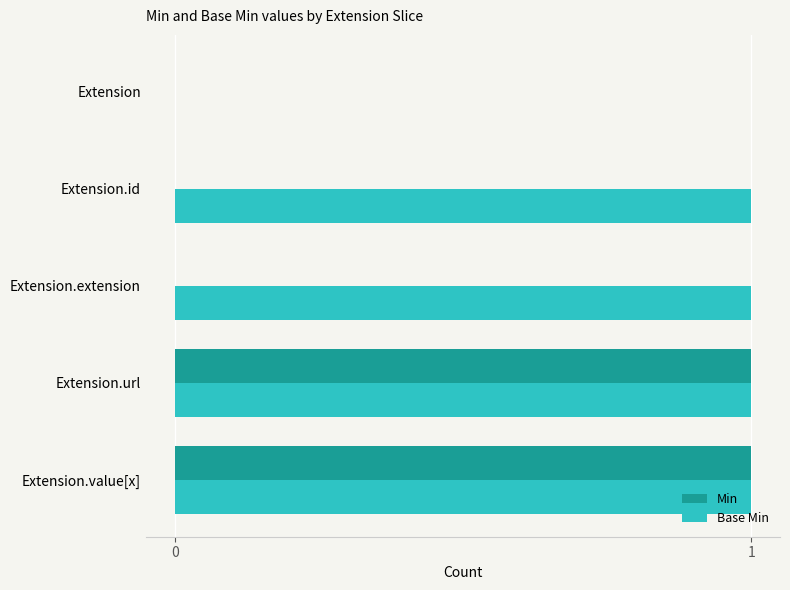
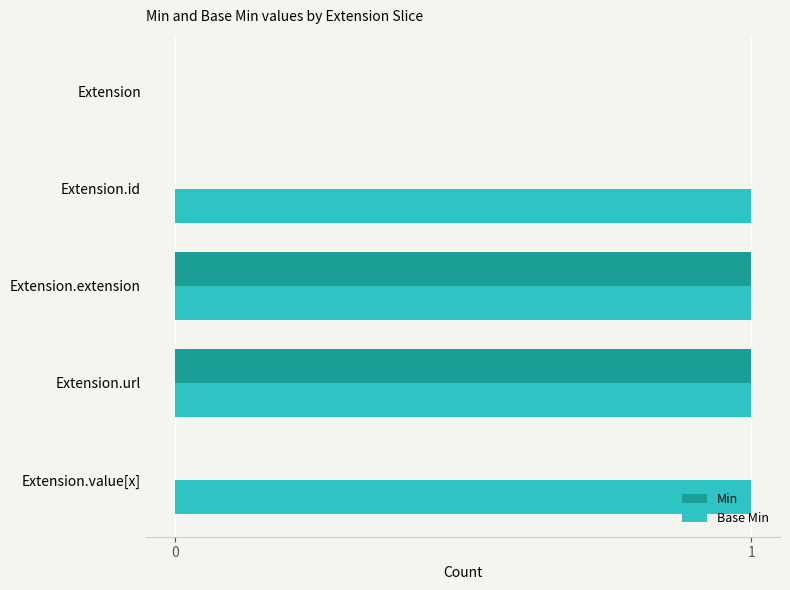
Min, Extension.extension: 0 -> 1
Min, Extension.value[x]: 1 -> 0
